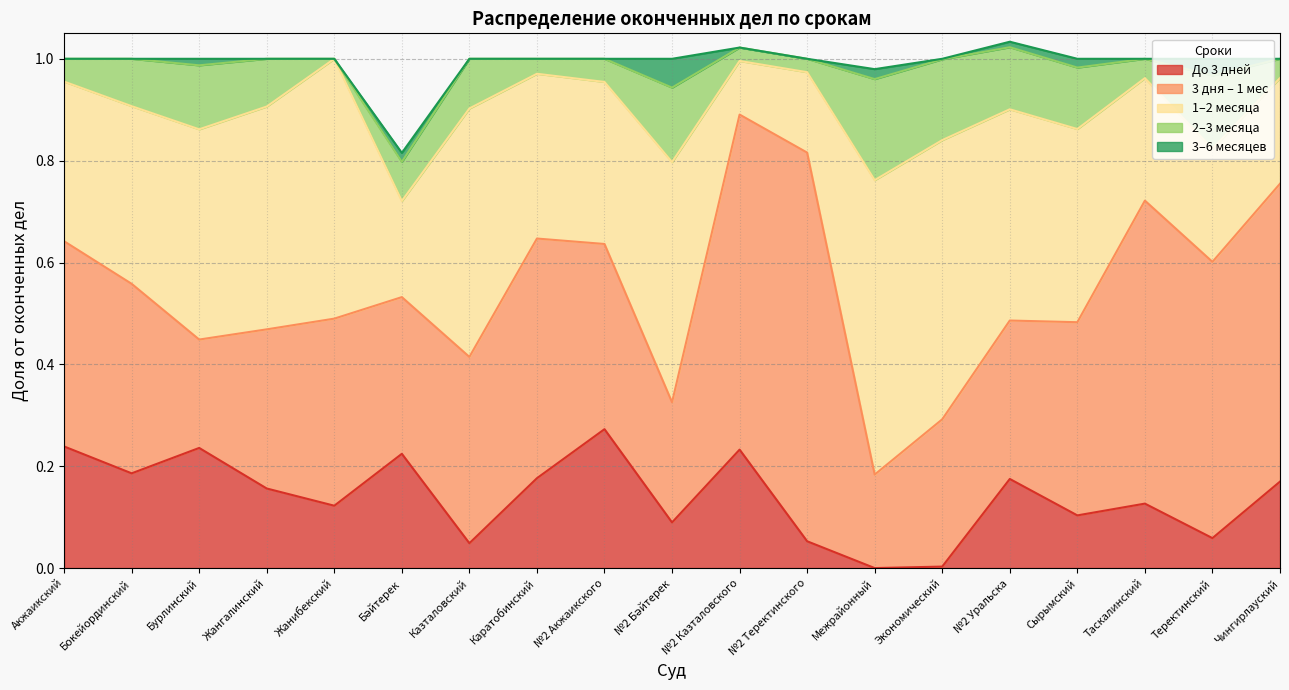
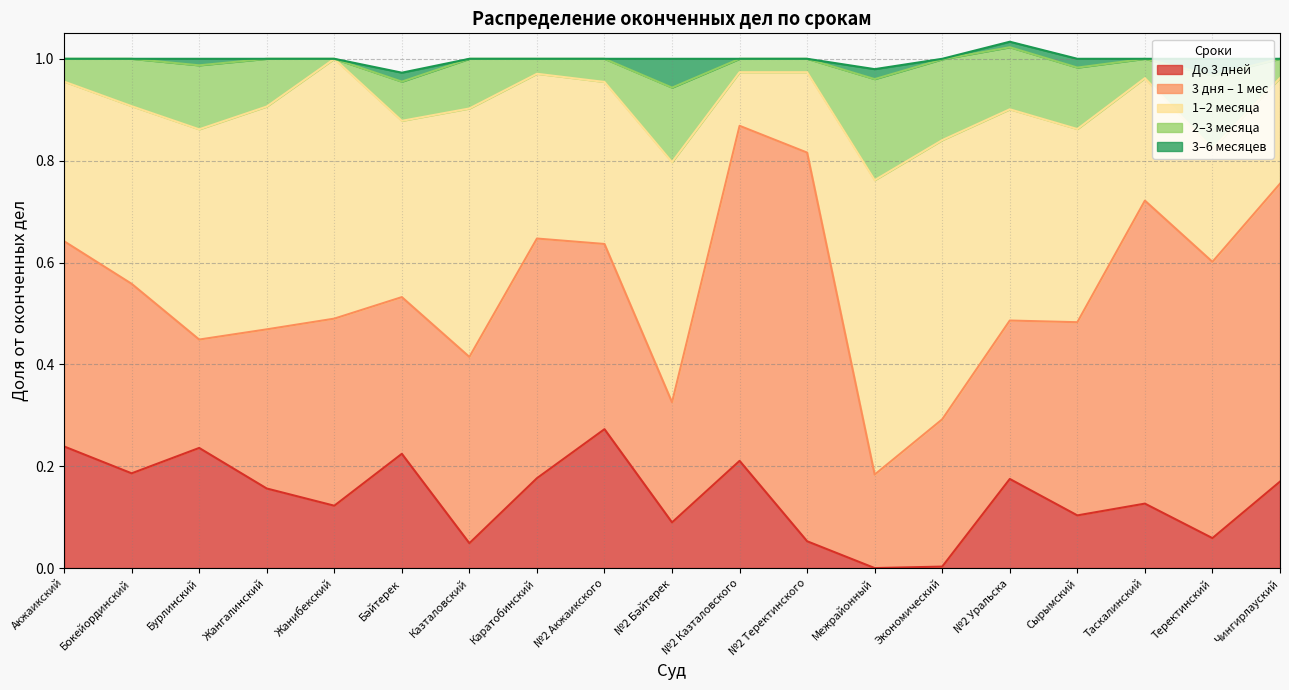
1–2 месяца, Бәйтерек: 0.19 -> 0.35
До 3 дней, №2 Казталовского: 0.23 -> 0.21
